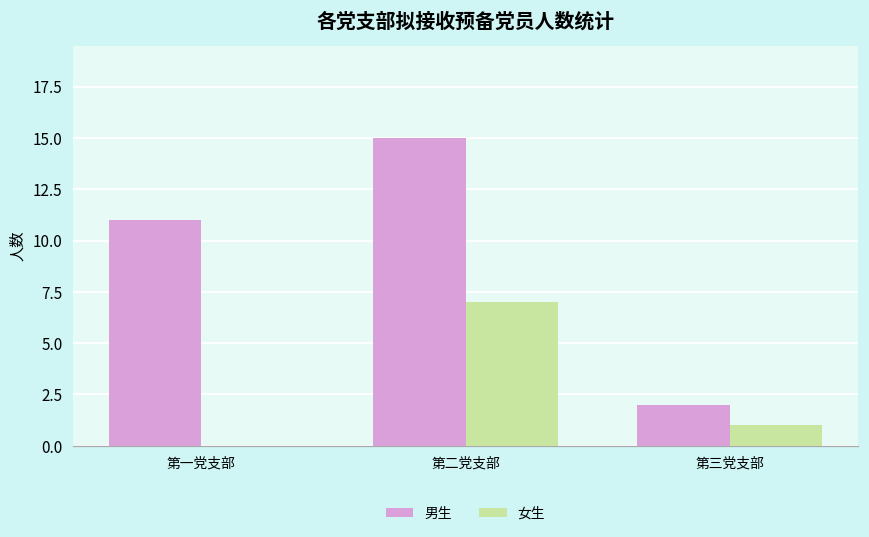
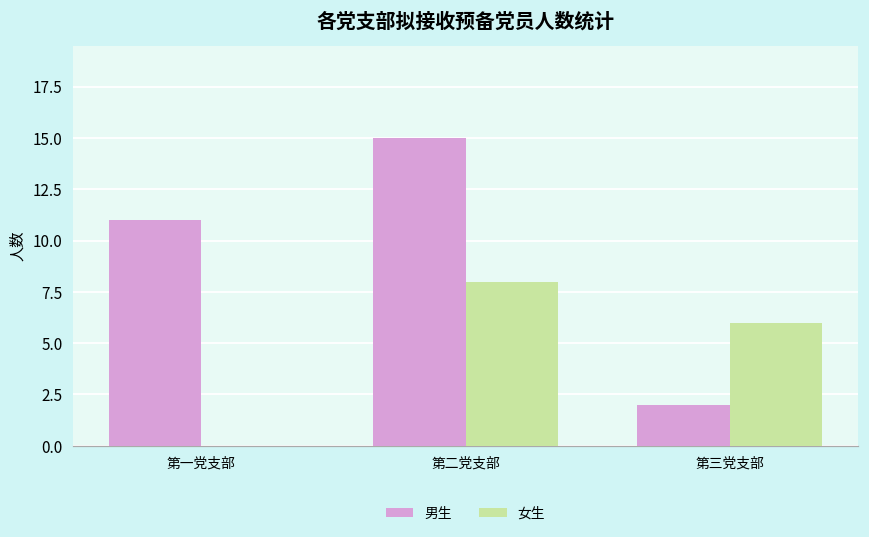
女生, 第二党支部: 7 -> 8
女生, 第三党支部: 1 -> 6
